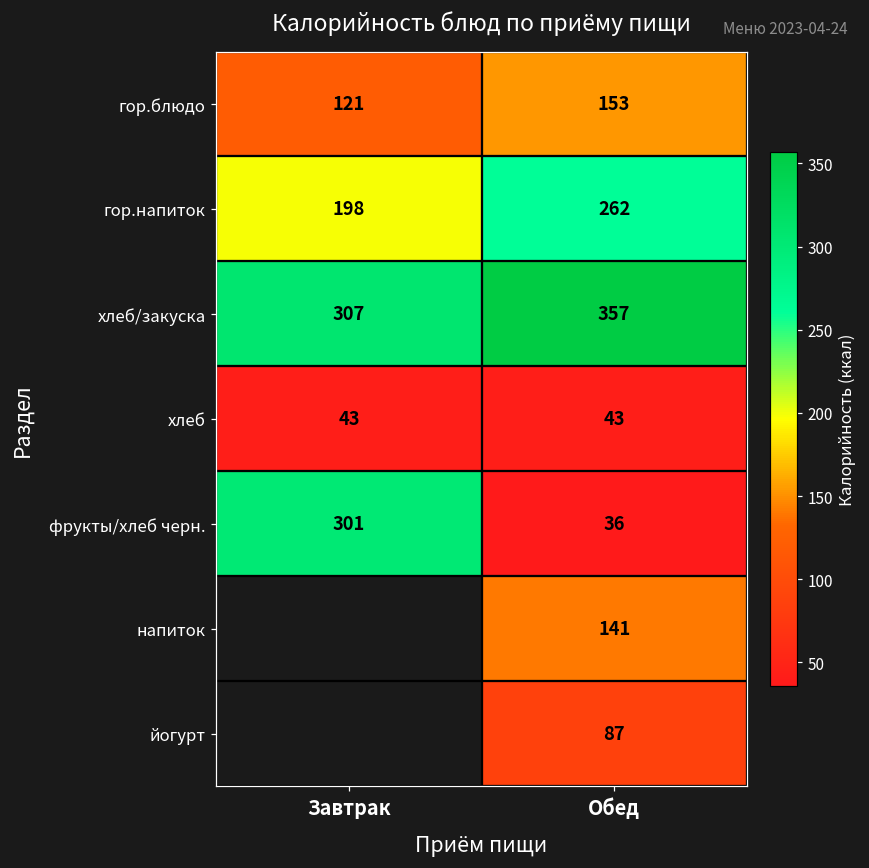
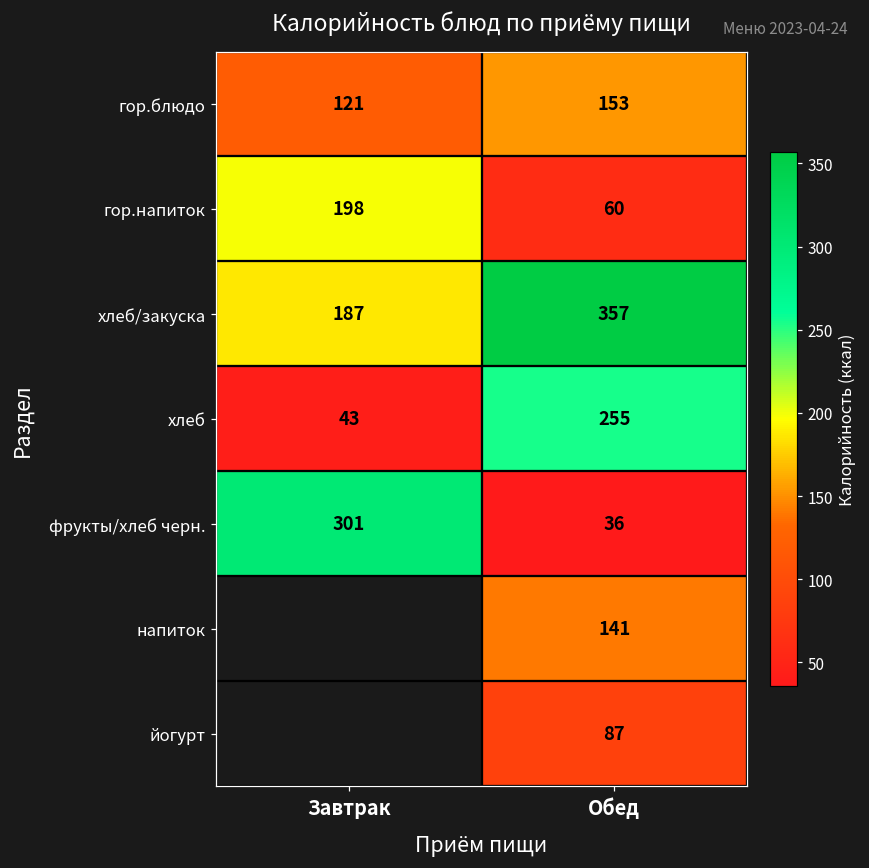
гор.напиток, Обед: 262 -> 60
хлеб/закуска, Завтрак: 307 -> 187
хлеб, Обед: 43 -> 255
